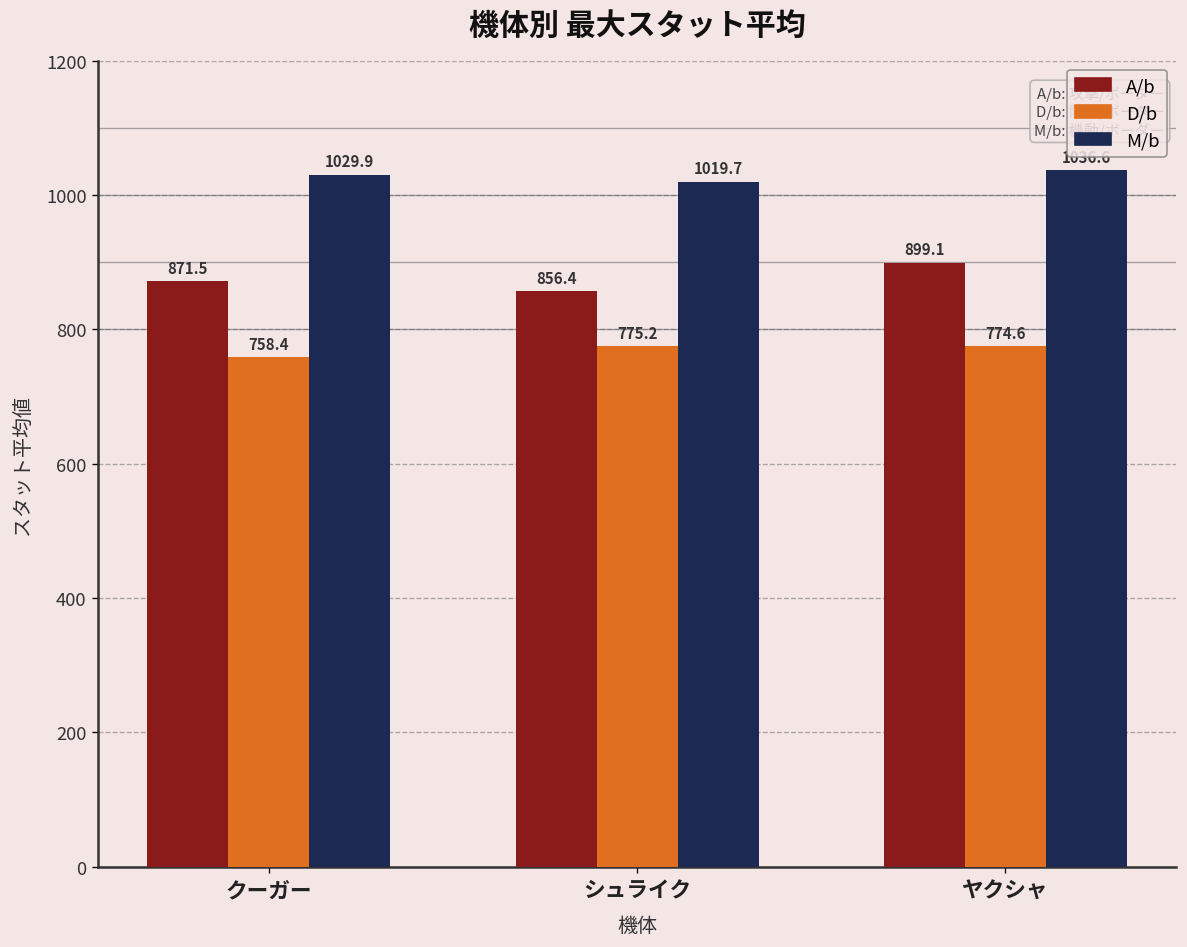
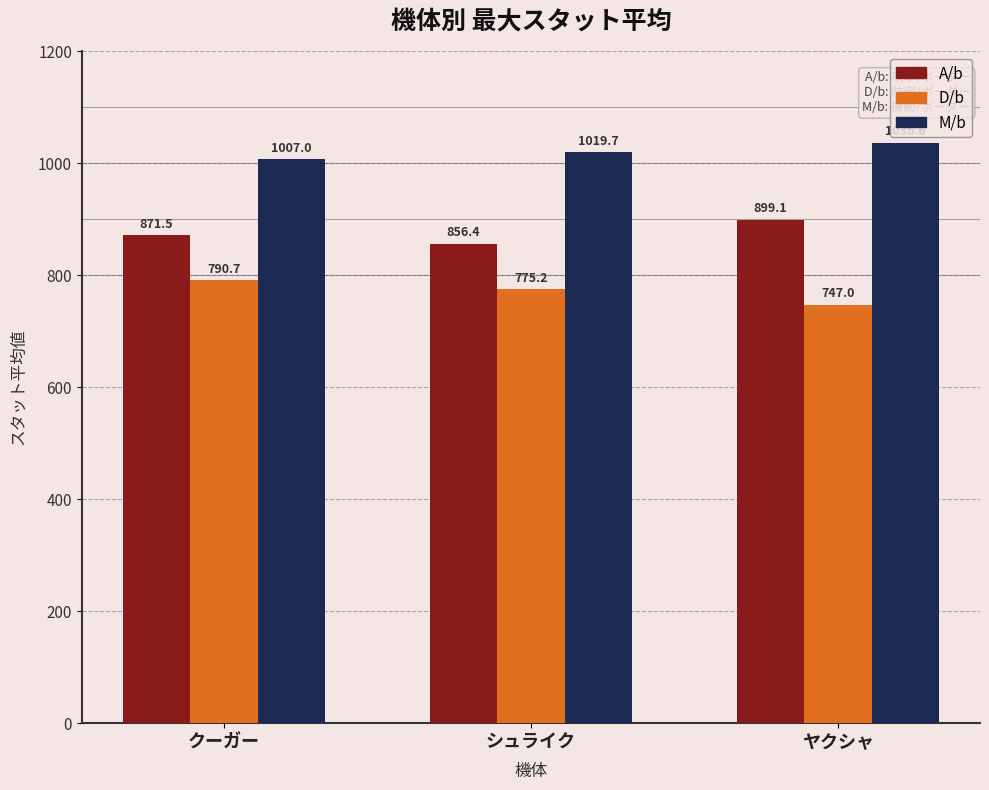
D/b, クーガー: 758.4 -> 790.7
M/b, クーガー: 1029.9 -> 1007.0
D/b, ヤクシャ: 774.6 -> 747.0
